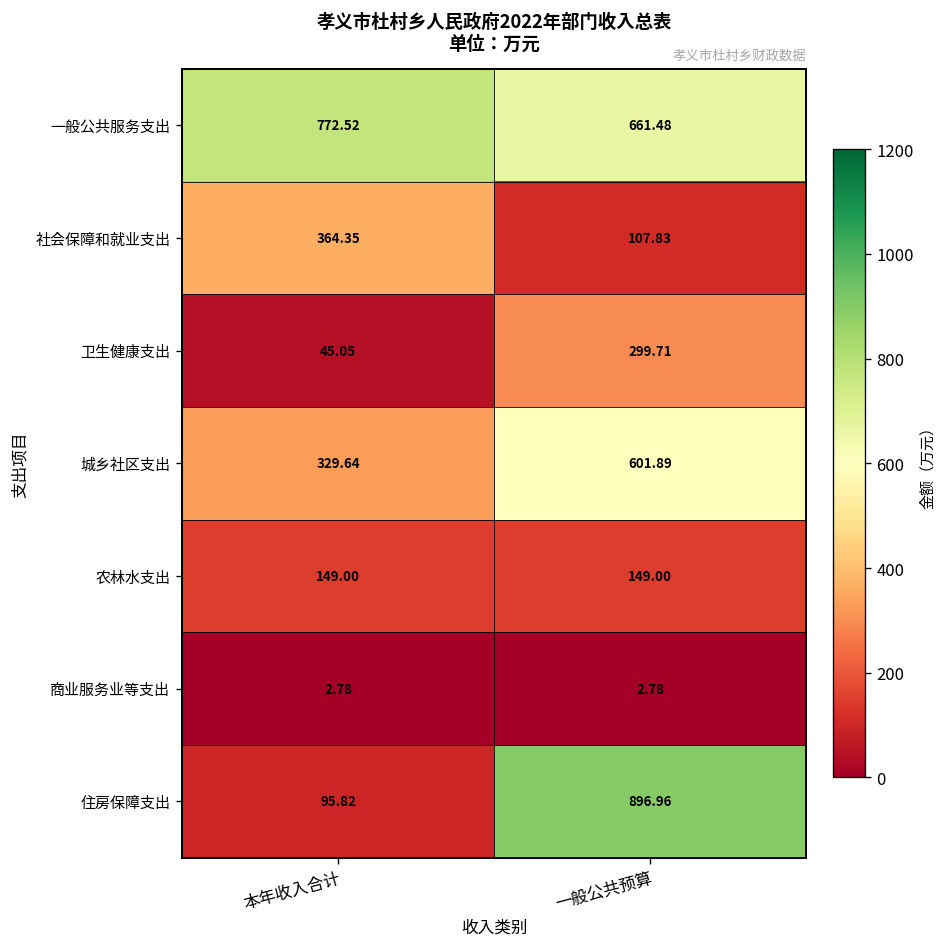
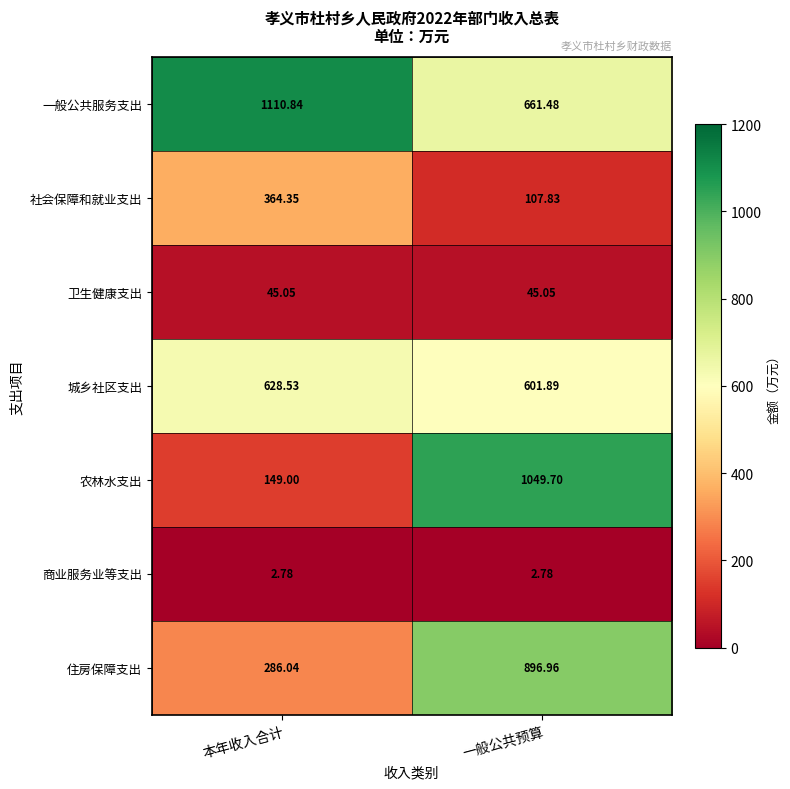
一般公共服务支出, 本年收入合计: 772.52 -> 1110.84
卫生健康支出, 一般公共预算: 299.71 -> 45.05
城乡社区支出, 本年收入合计: 329.64 -> 628.53
农林水支出, 一般公共预算: 149.00 -> 1049.70
住房保障支出, 本年收入合计: 95.82 -> 286.04
